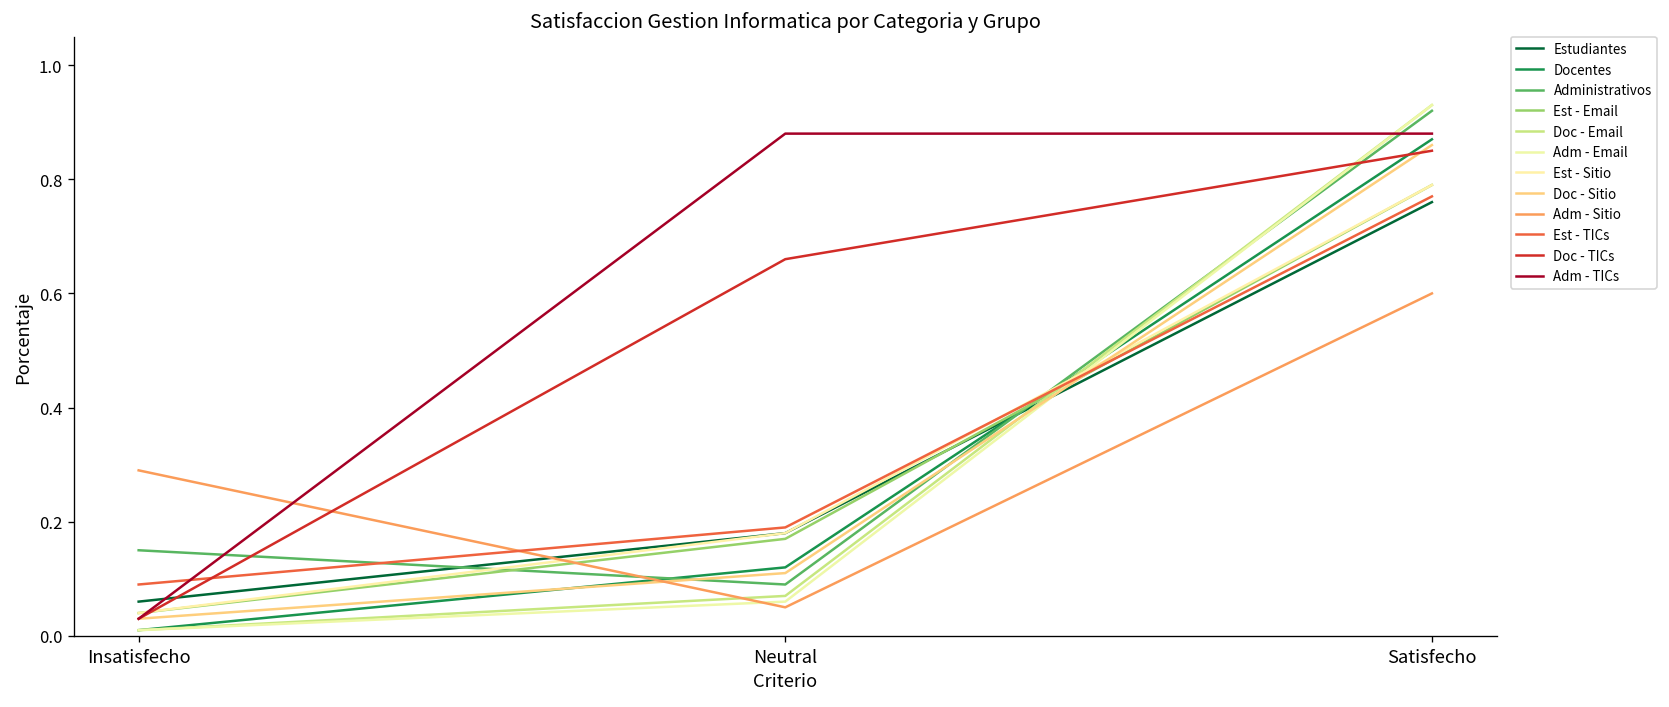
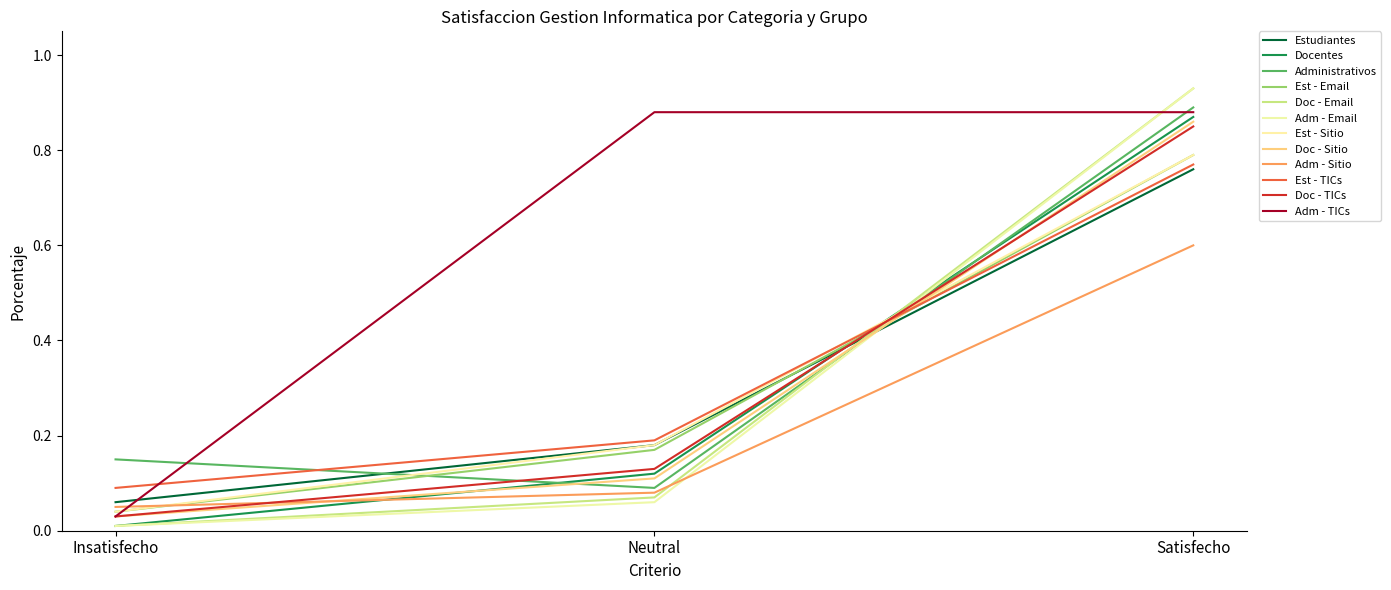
Adm - Sitio, Insatisfecho: 0.29 -> 0.05
Adm - Sitio, Neutral: 0.05 -> 0.08
Doc - TICs, Neutral: 0.66 -> 0.13
Administrativos, Satisfecho: 0.92 -> 0.89
